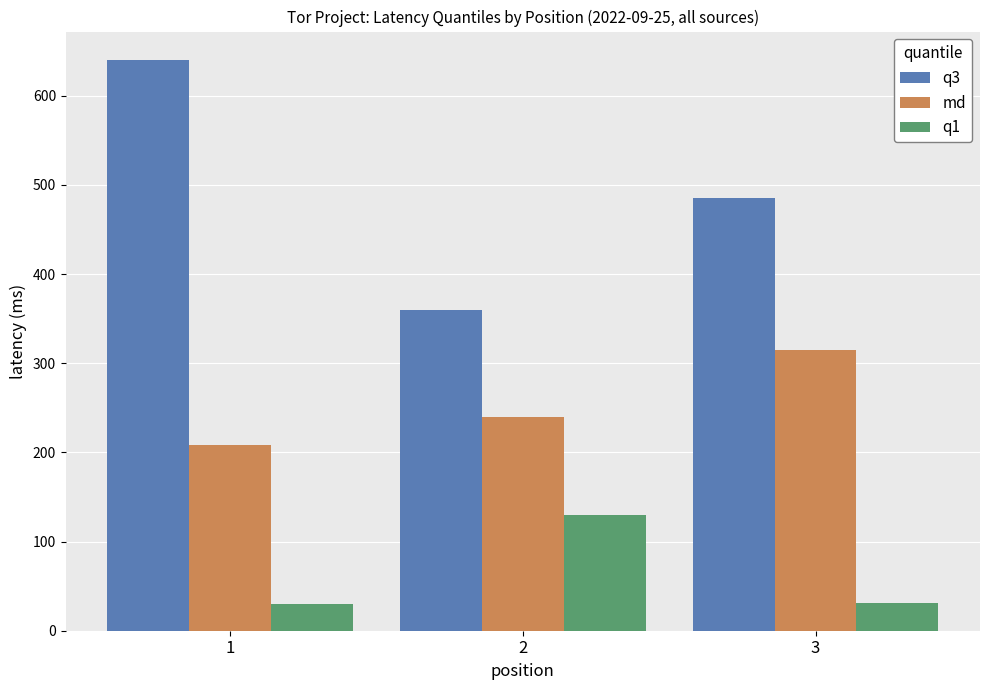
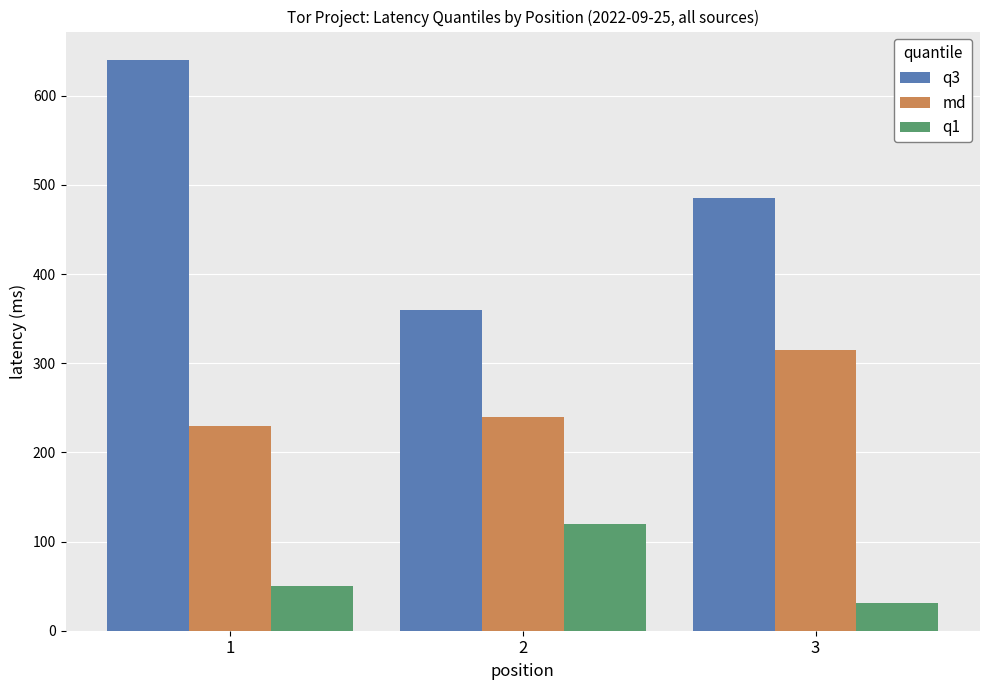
md, 1: 210 -> 230
q1, 1: 30 -> 50
q1, 2: 130 -> 120
